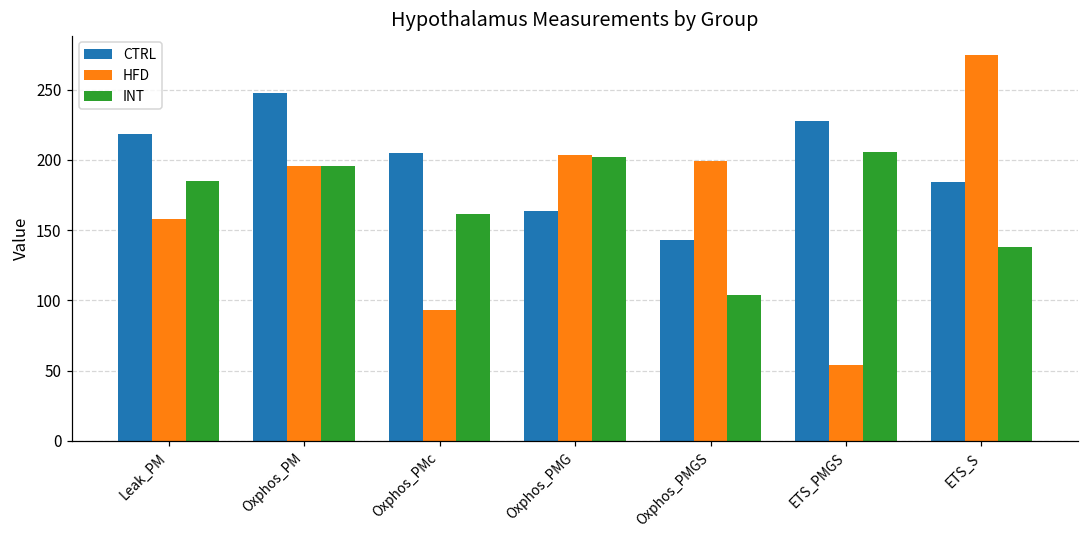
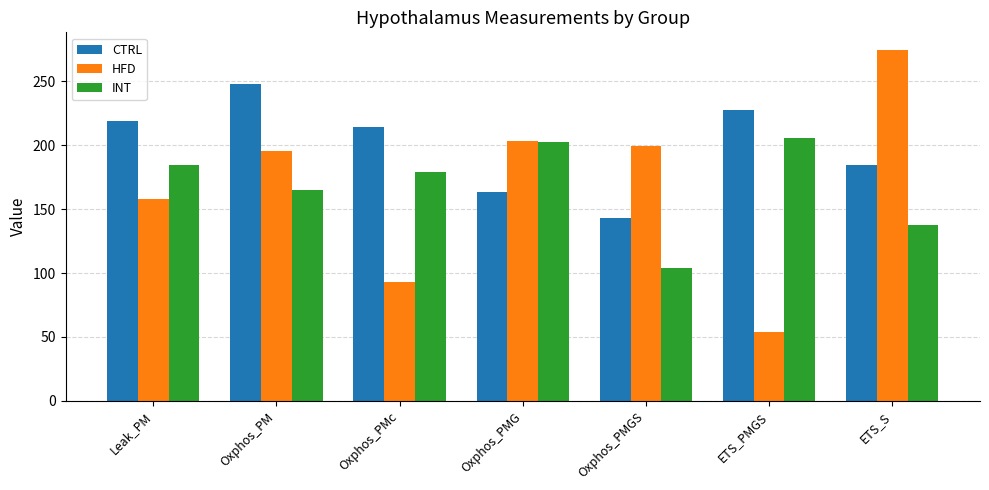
INT, Oxphos_PM: 196 -> 165
CTRL, Oxphos_PMc: 205 -> 214
INT, Oxphos_PMc: 161 -> 179
